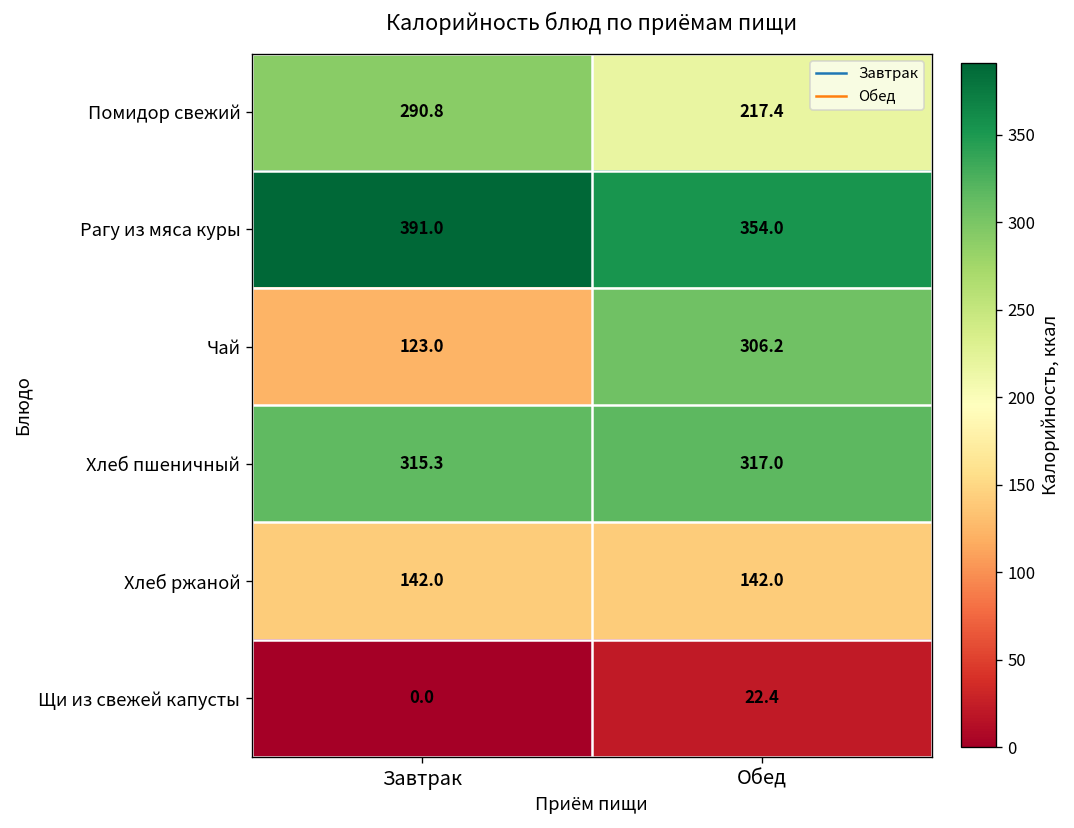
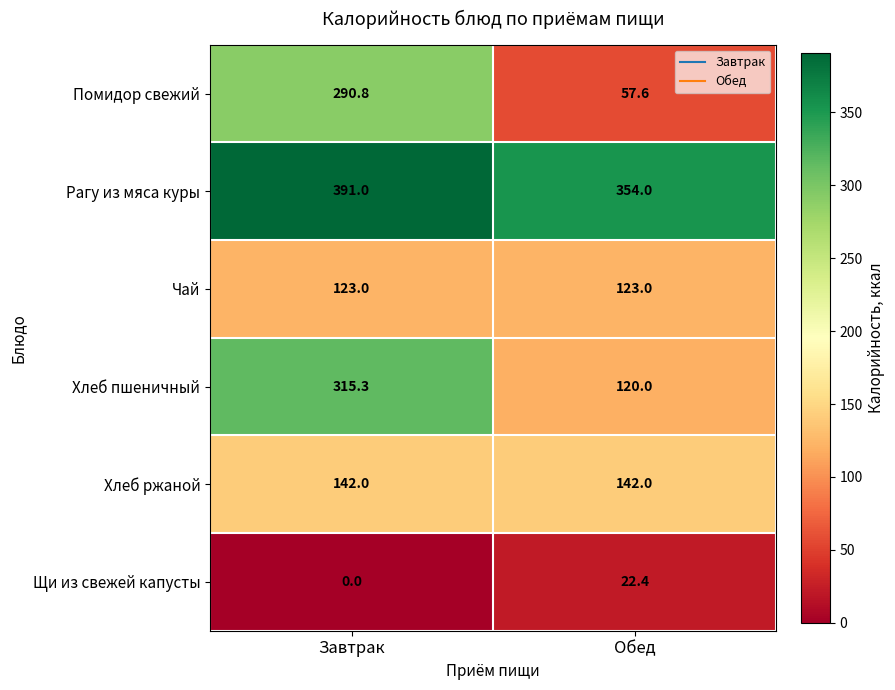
Помидор свежий, Обед: 217.4 -> 57.6
Чай, Обед: 306.2 -> 123.0
Хлеб пшеничный, Обед: 317.0 -> 120.0
